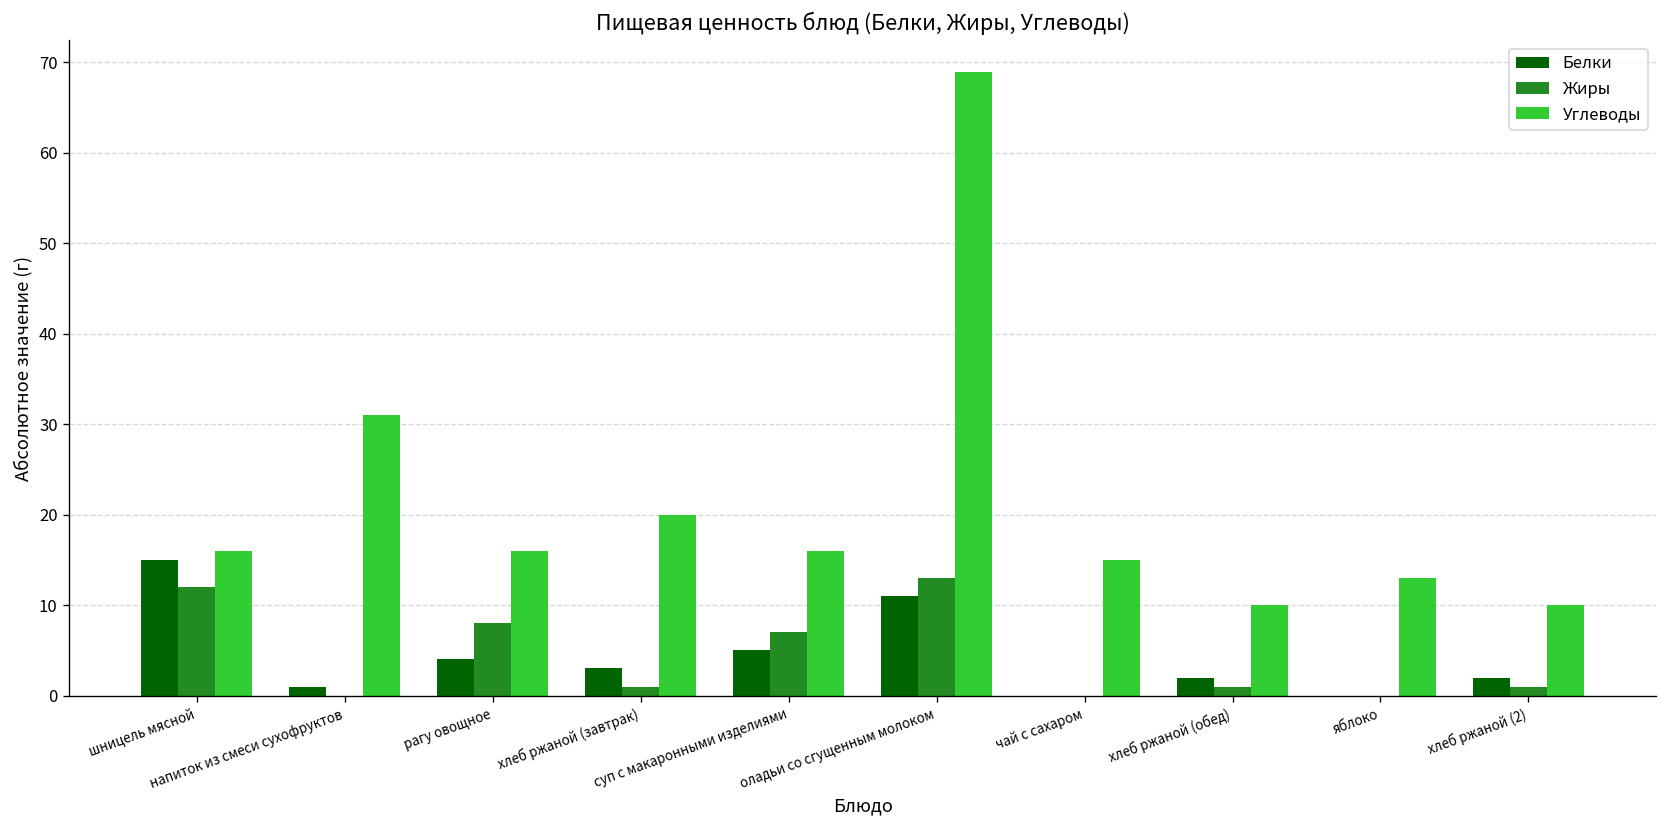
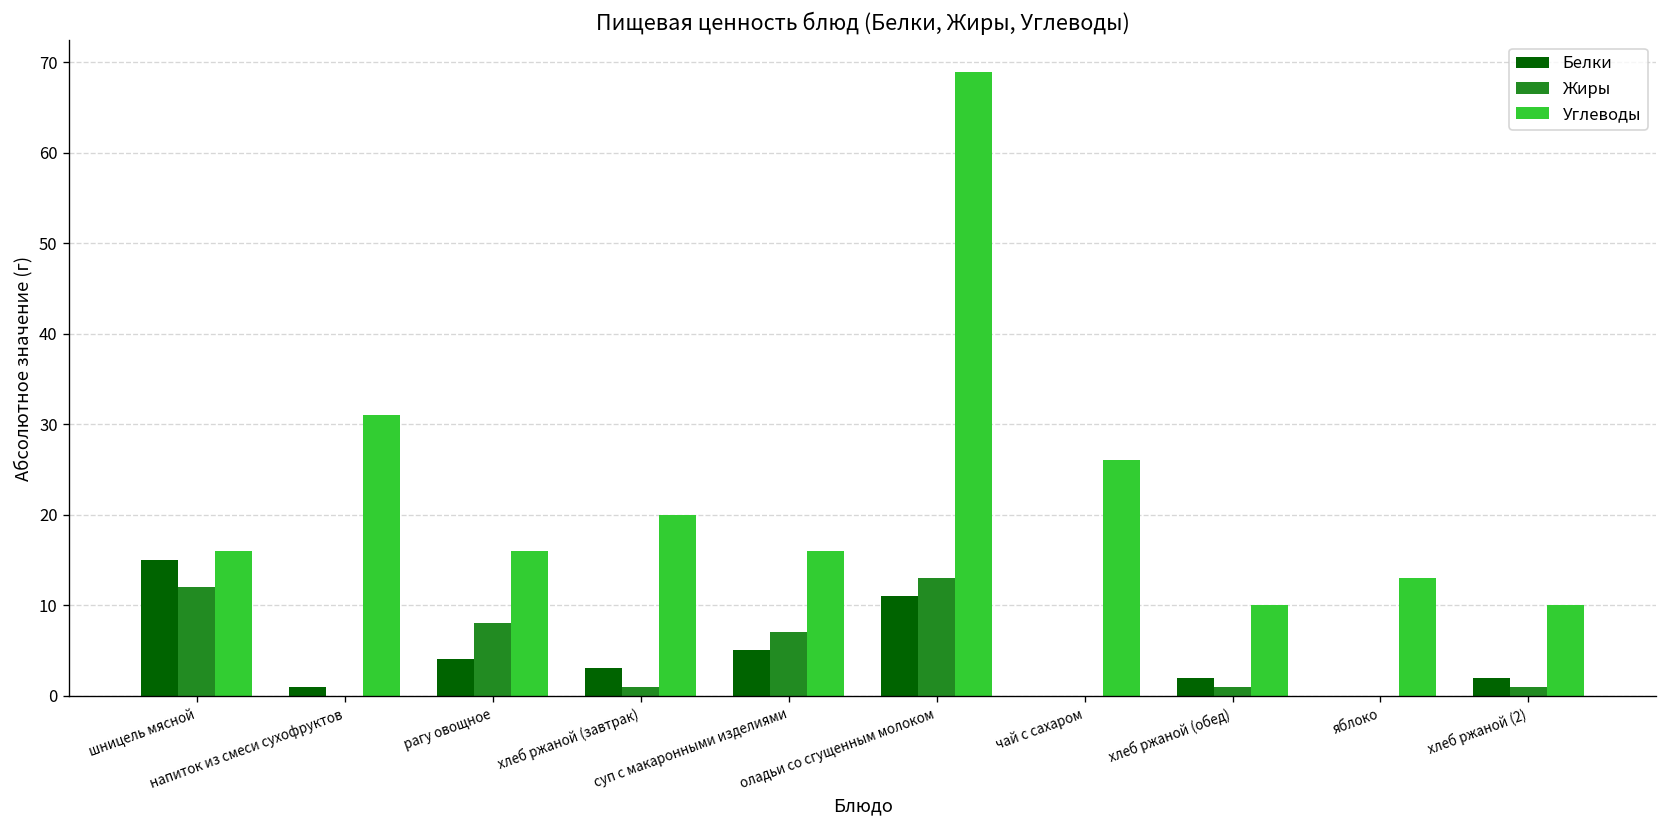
Углеводы, чай с сахаром: 15 -> 26
